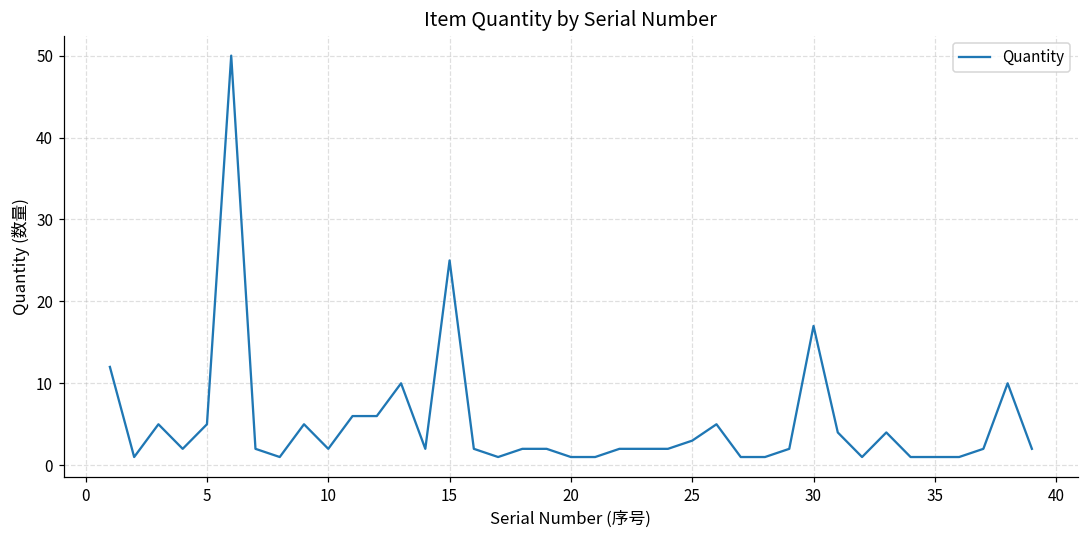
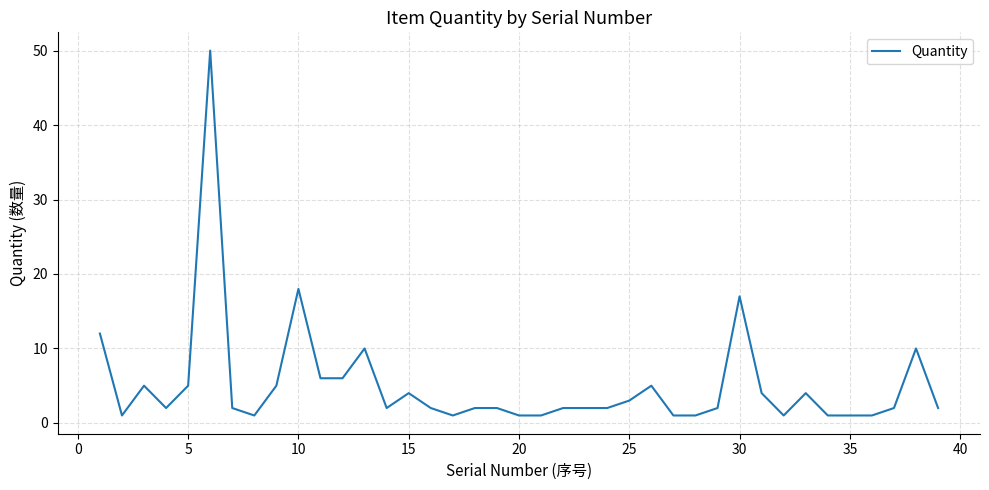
10: 2 -> 18
15: 25 -> 4
